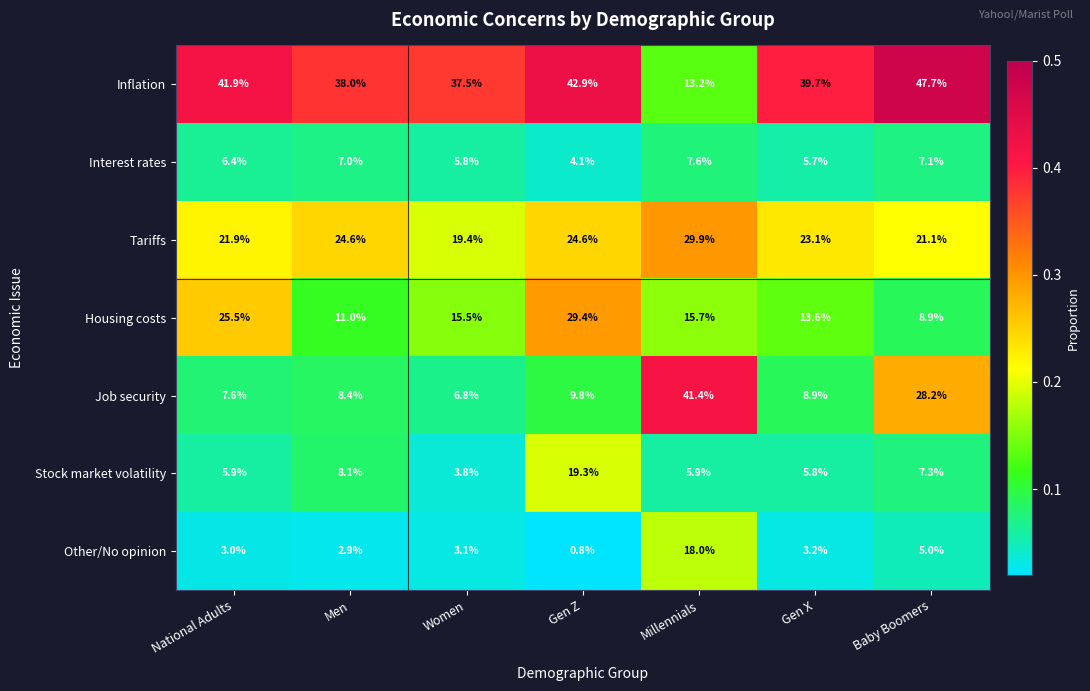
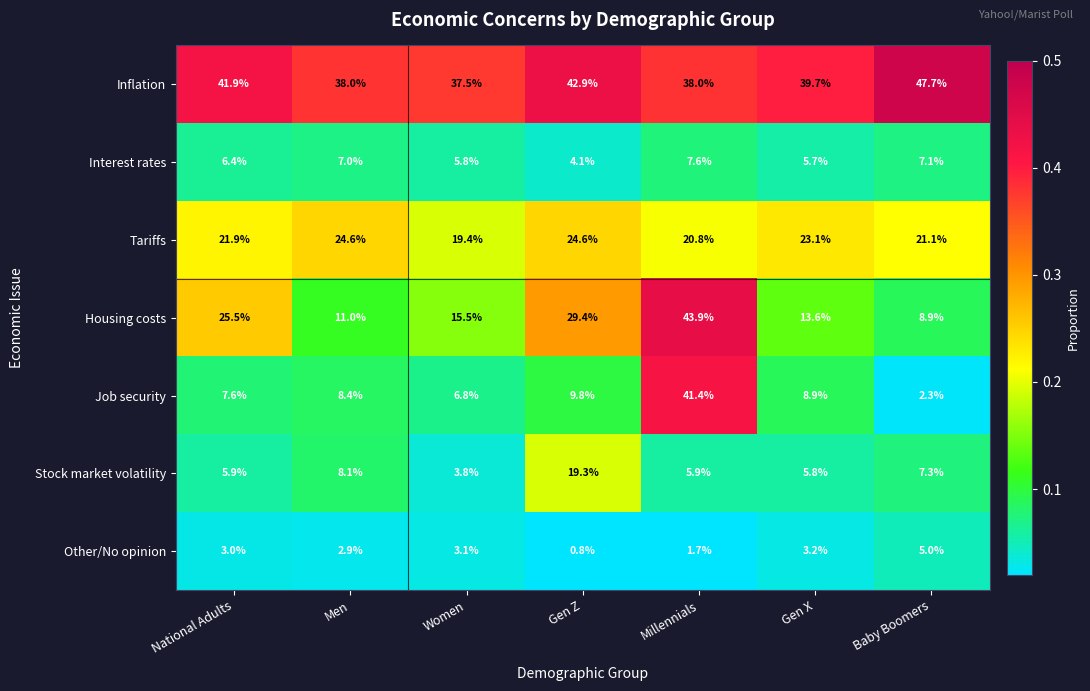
Inflation, Millennials: 13.2% -> 38.0%
Tariffs, Millennials: 29.9% -> 20.8%
Housing costs, Millennials: 15.7% -> 43.9%
Job security, Baby Boomers: 28.2% -> 2.3%
Other/No opinion, Millennials: 18.0% -> 1.7%
